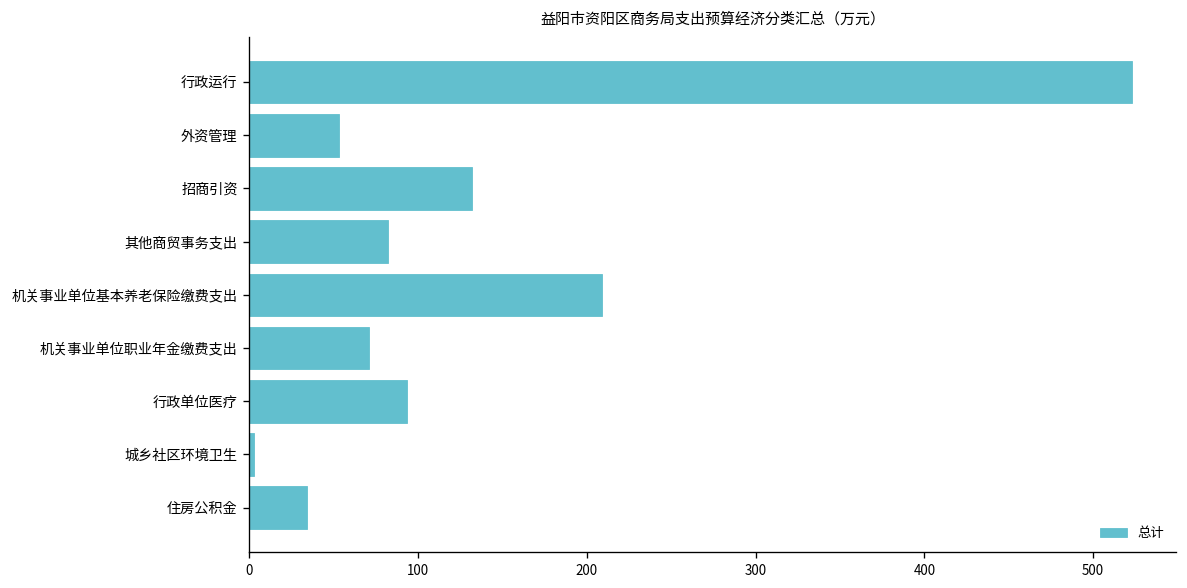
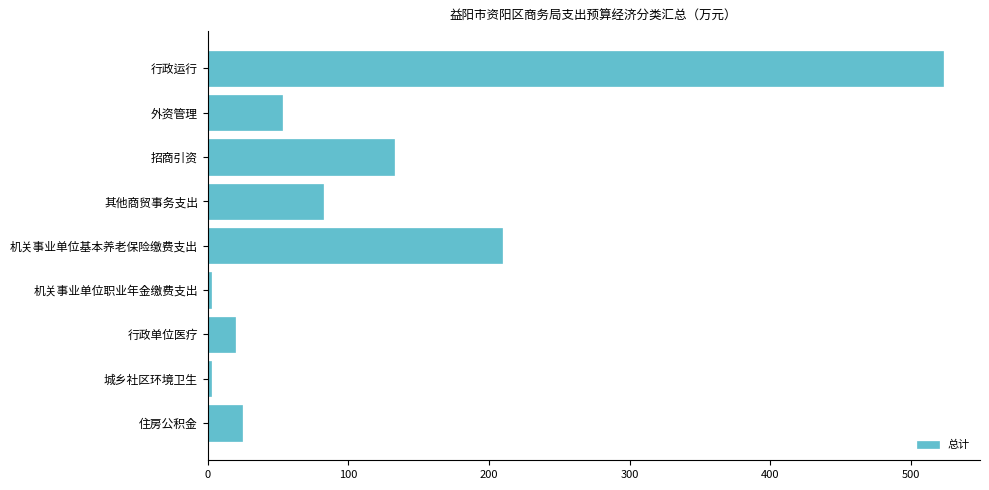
机关事业单位职业年金缴费支出: 71 -> 2
行政单位医疗: 93 -> 19
住房公积金: 34 -> 24
